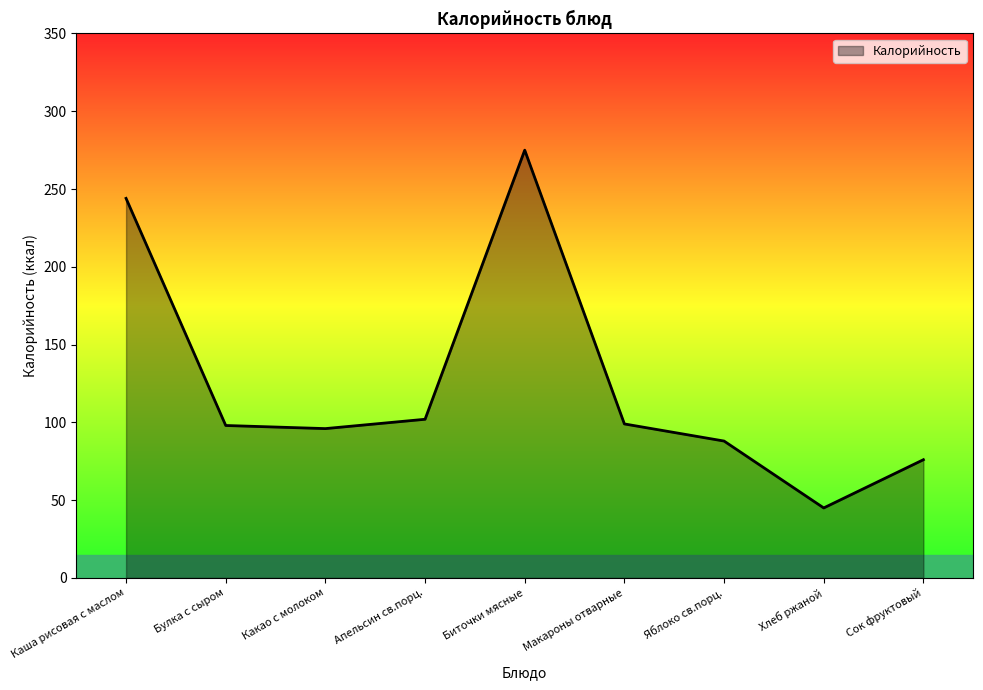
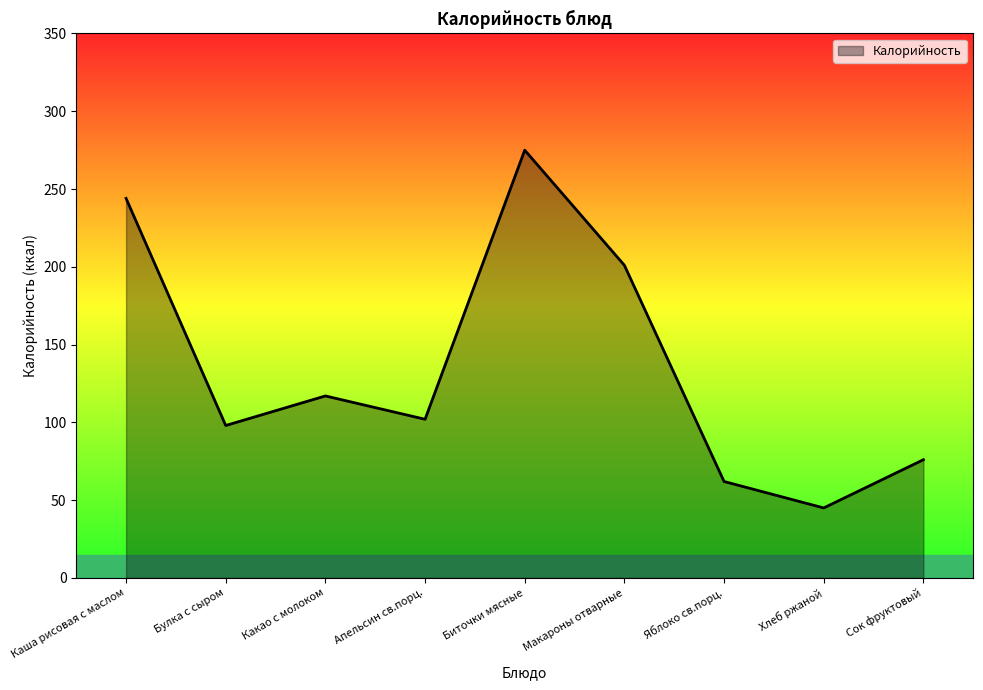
Какао с молоком: 96 -> 117
Макароны отварные: 99 -> 201
Яблоко св.порц.: 88 -> 62
